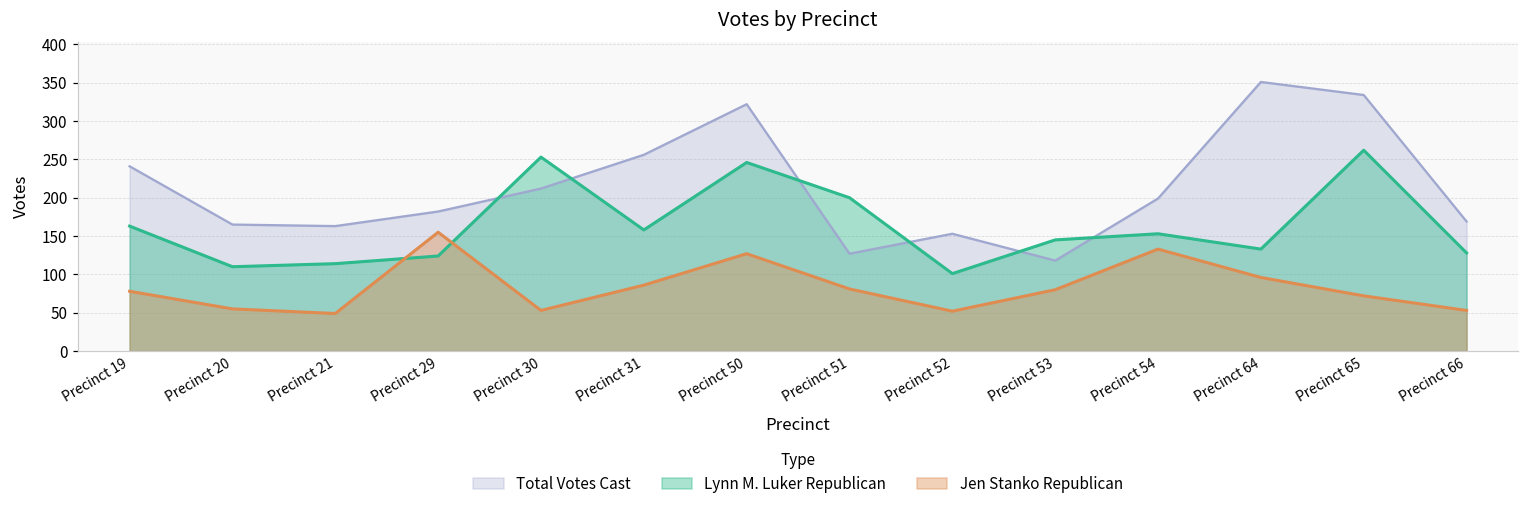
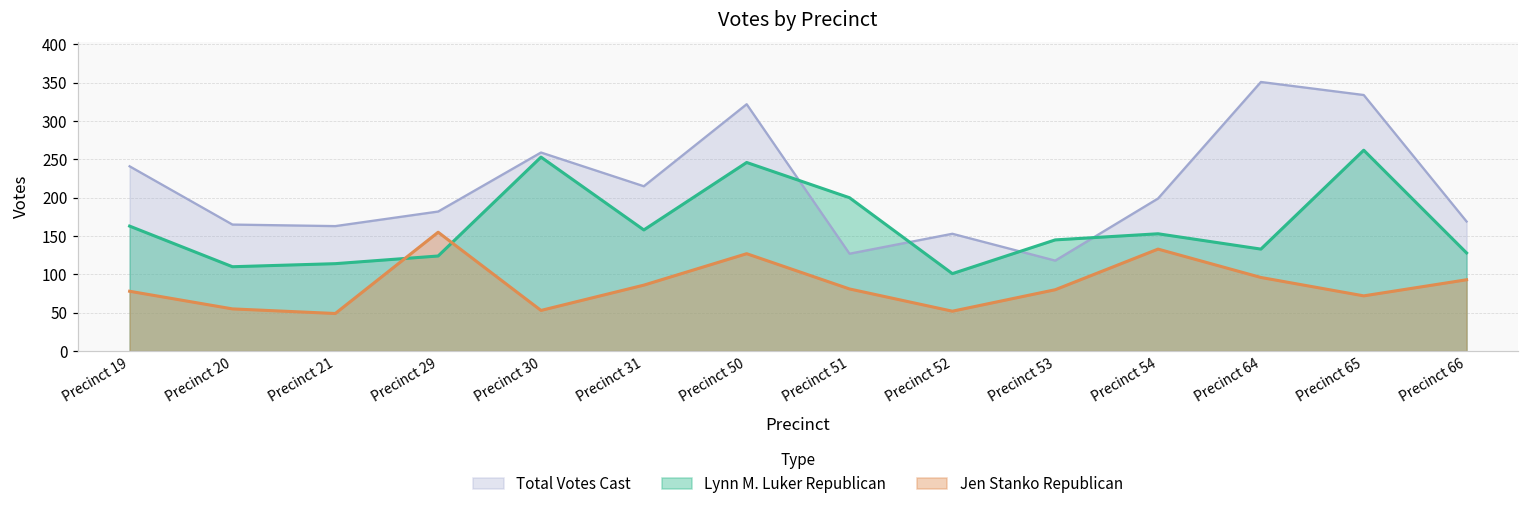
Total Votes Cast, Precinct 30: 210 -> 260
Total Votes Cast, Precinct 31: 260 -> 220
Jen Stanko Republican, Precinct 66: 50 -> 90
